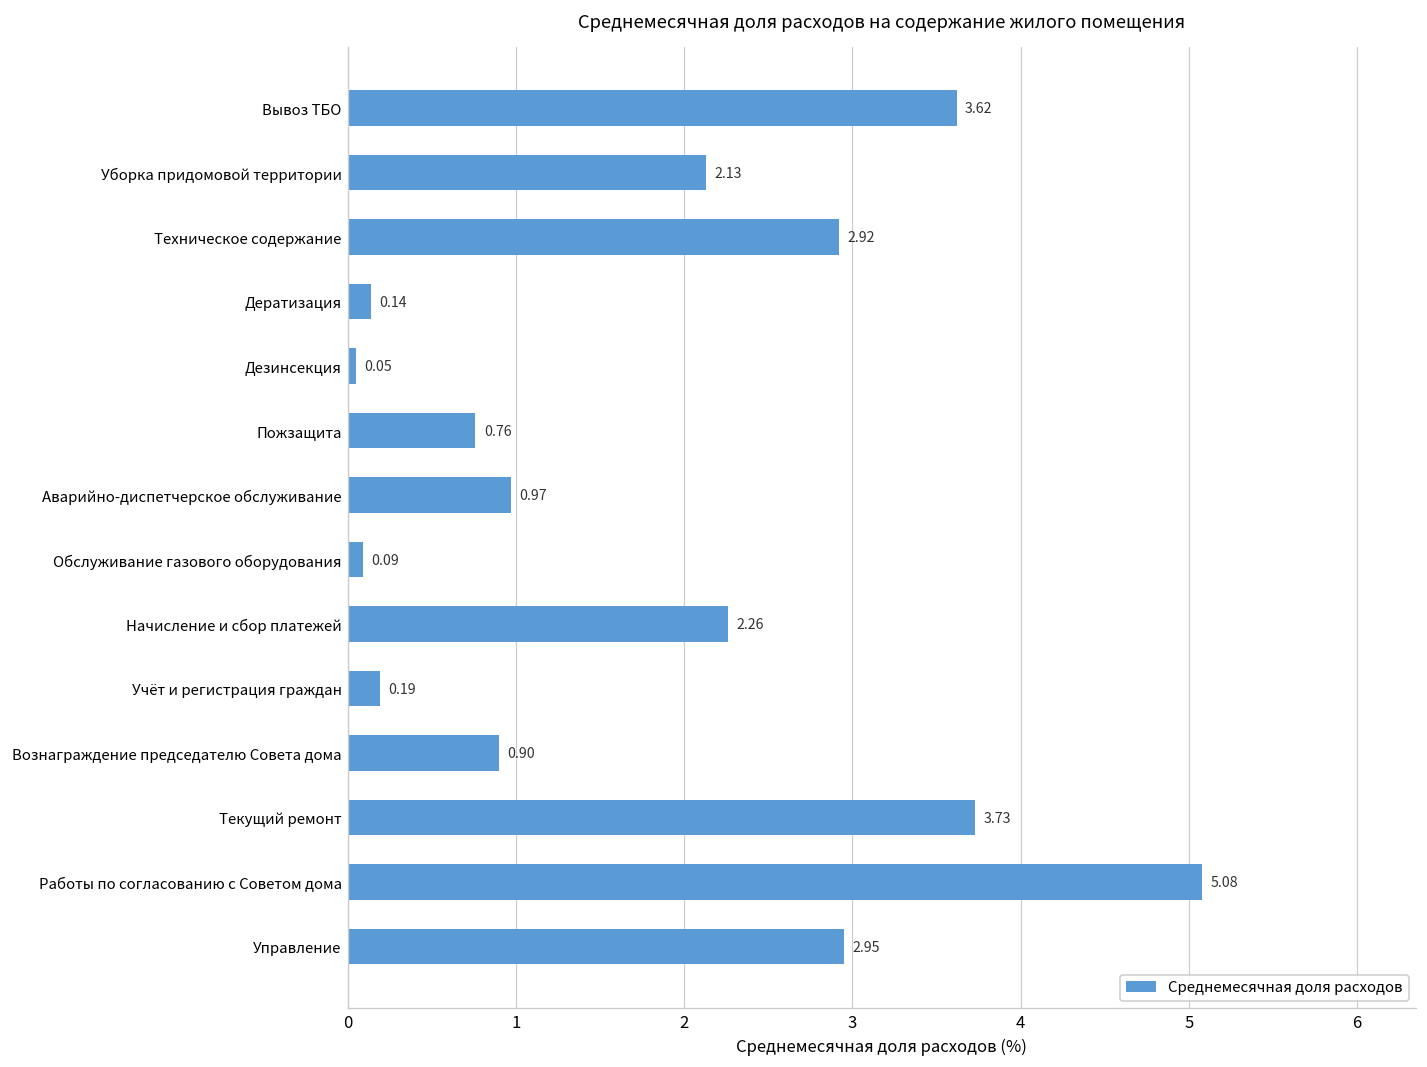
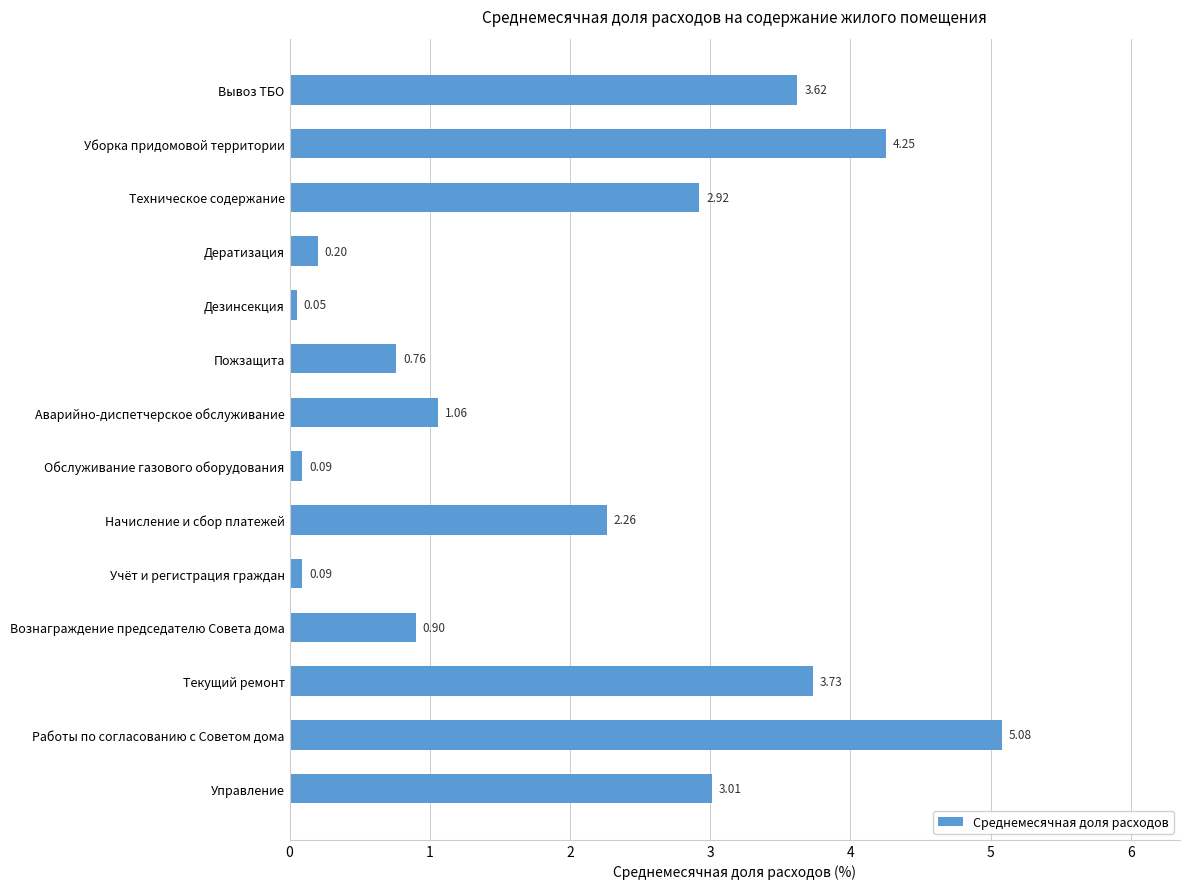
Уборка придомовой территории: 2.13 -> 4.25
Дератизация: 0.14 -> 0.20
Аварийно-диспетчерское обслуживание: 0.97 -> 1.06
Учёт и регистрация граждан: 0.19 -> 0.09
Управление: 2.95 -> 3.01
